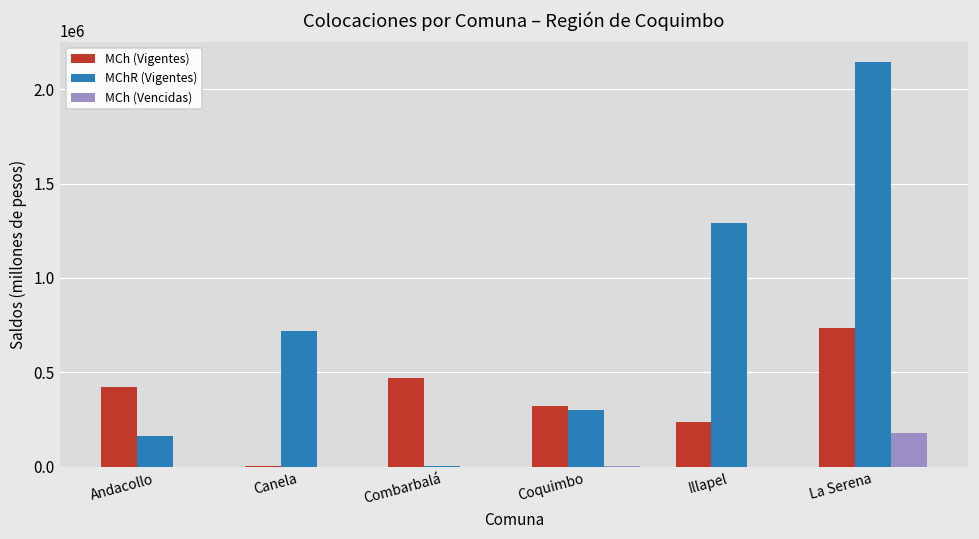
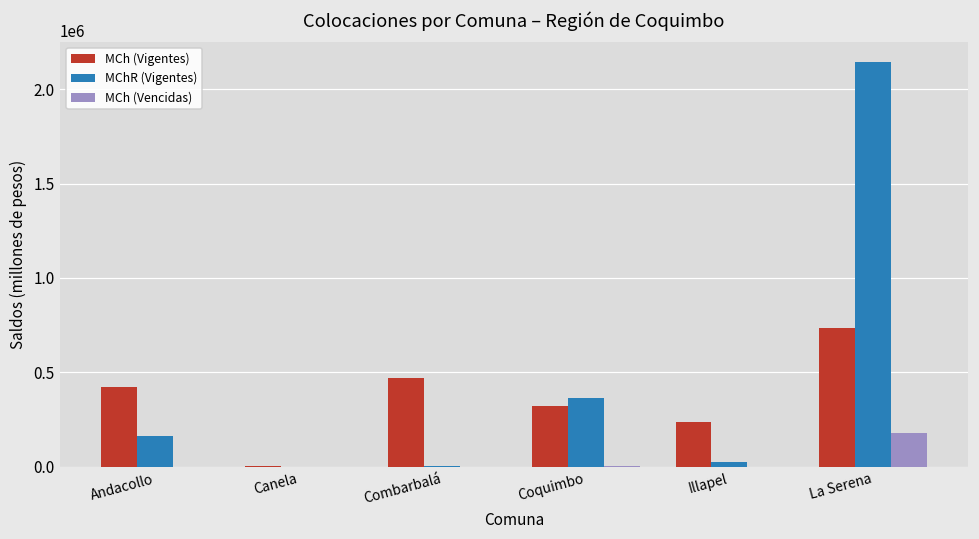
MChR (Vigentes), Canela: 720000 -> 0
MChR (Vigentes), Coquimbo: 300000 -> 370000
MChR (Vigentes), Illapel: 1290000 -> 30000
